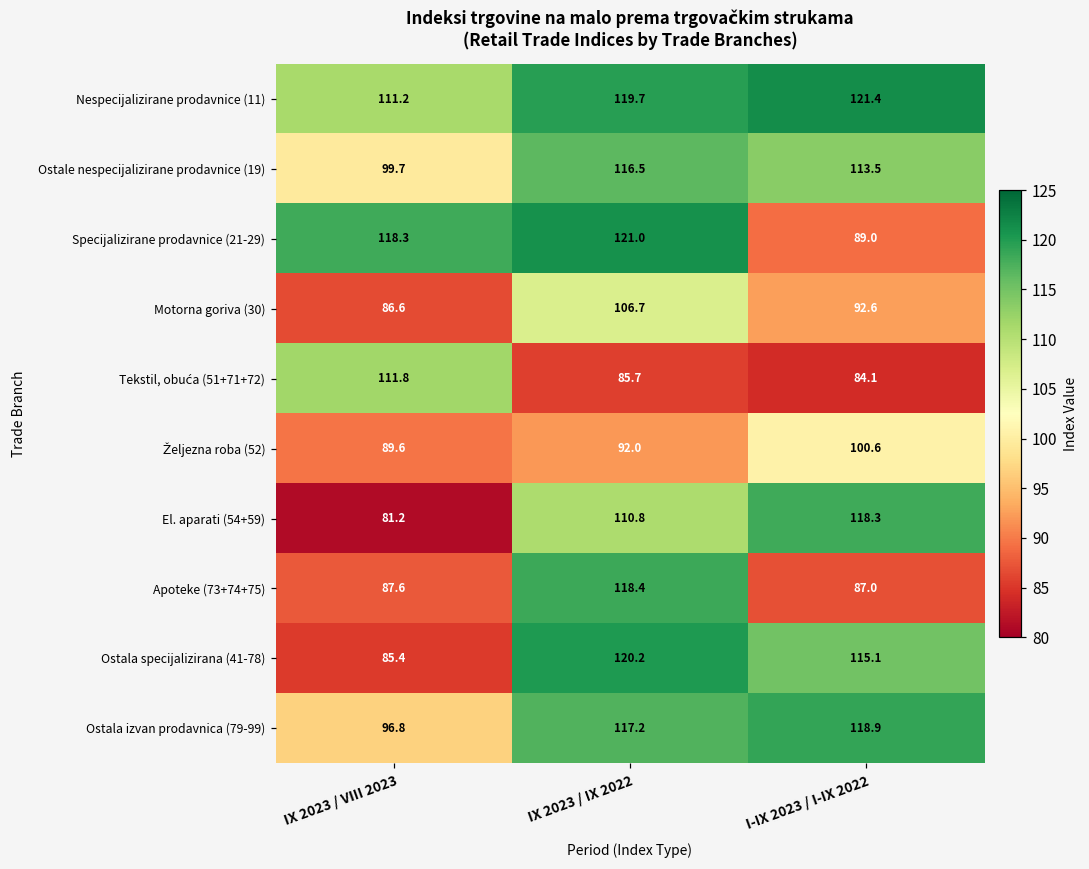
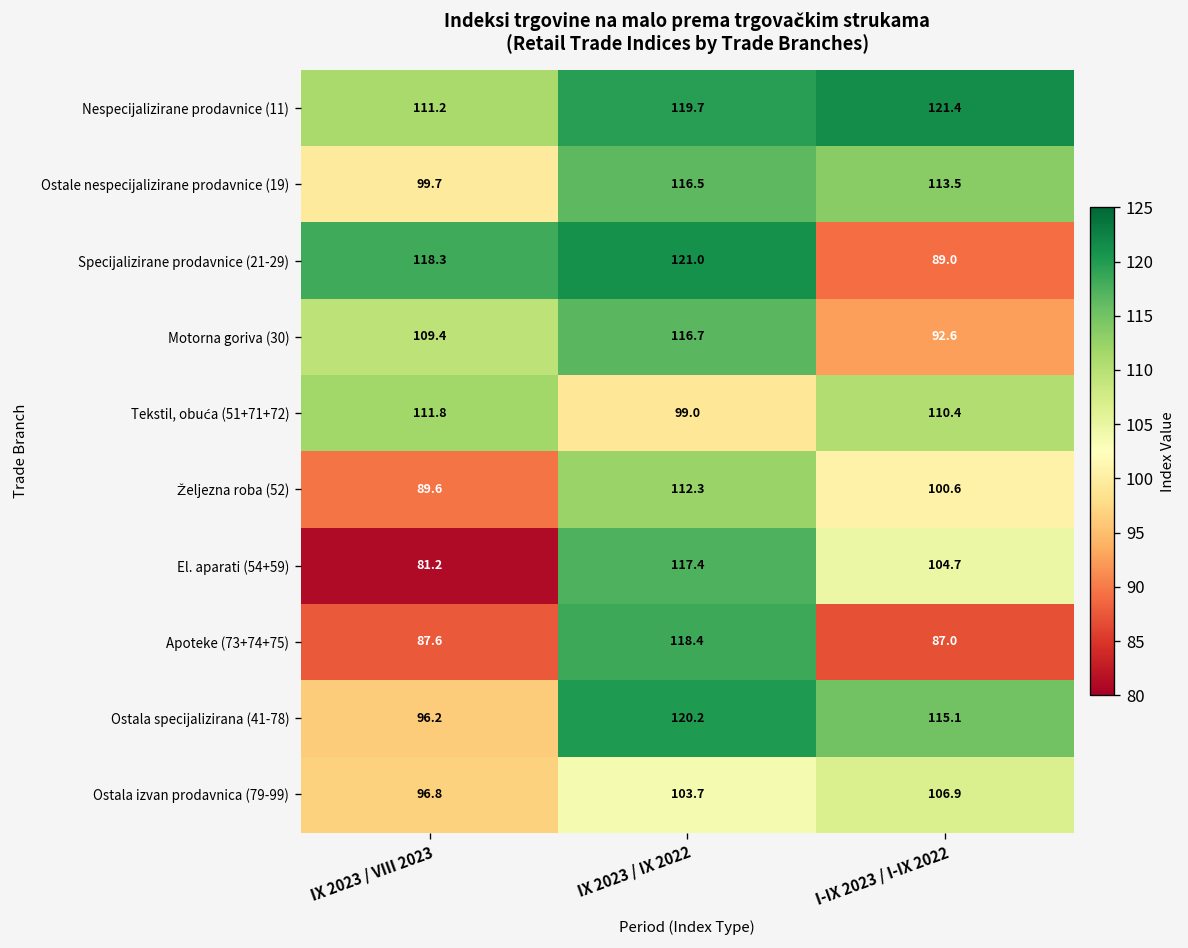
Motorna goriva (30), IX 2023 / VIII 2023: 86.6 -> 109.4
Motorna goriva (30), IX 2023 / IX 2022: 106.7 -> 116.7
Tekstil, obuća (51+71+72), IX 2023 / IX 2022: 85.7 -> 99.0
Tekstil, obuća (51+71+72), I-IX 2023 / I-IX 2022: 84.1 -> 110.4
Željezna roba (52), IX 2023 / IX 2022: 92.0 -> 112.3
El. aparati (54+59), IX 2023 / IX 2022: 110.8 -> 117.4
El. aparati (54+59), I-IX 2023 / I-IX 2022: 118.3 -> 104.7
Ostala specijalizirana (41-78), IX 2023 / VIII 2023: 85.4 -> 96.2
Ostala izvan prodavnica (79-99), IX 2023 / IX 2022: 117.2 -> 103.7
Ostala izvan prodavnica (79-99), I-IX 2023 / I-IX 2022: 118.9 -> 106.9
